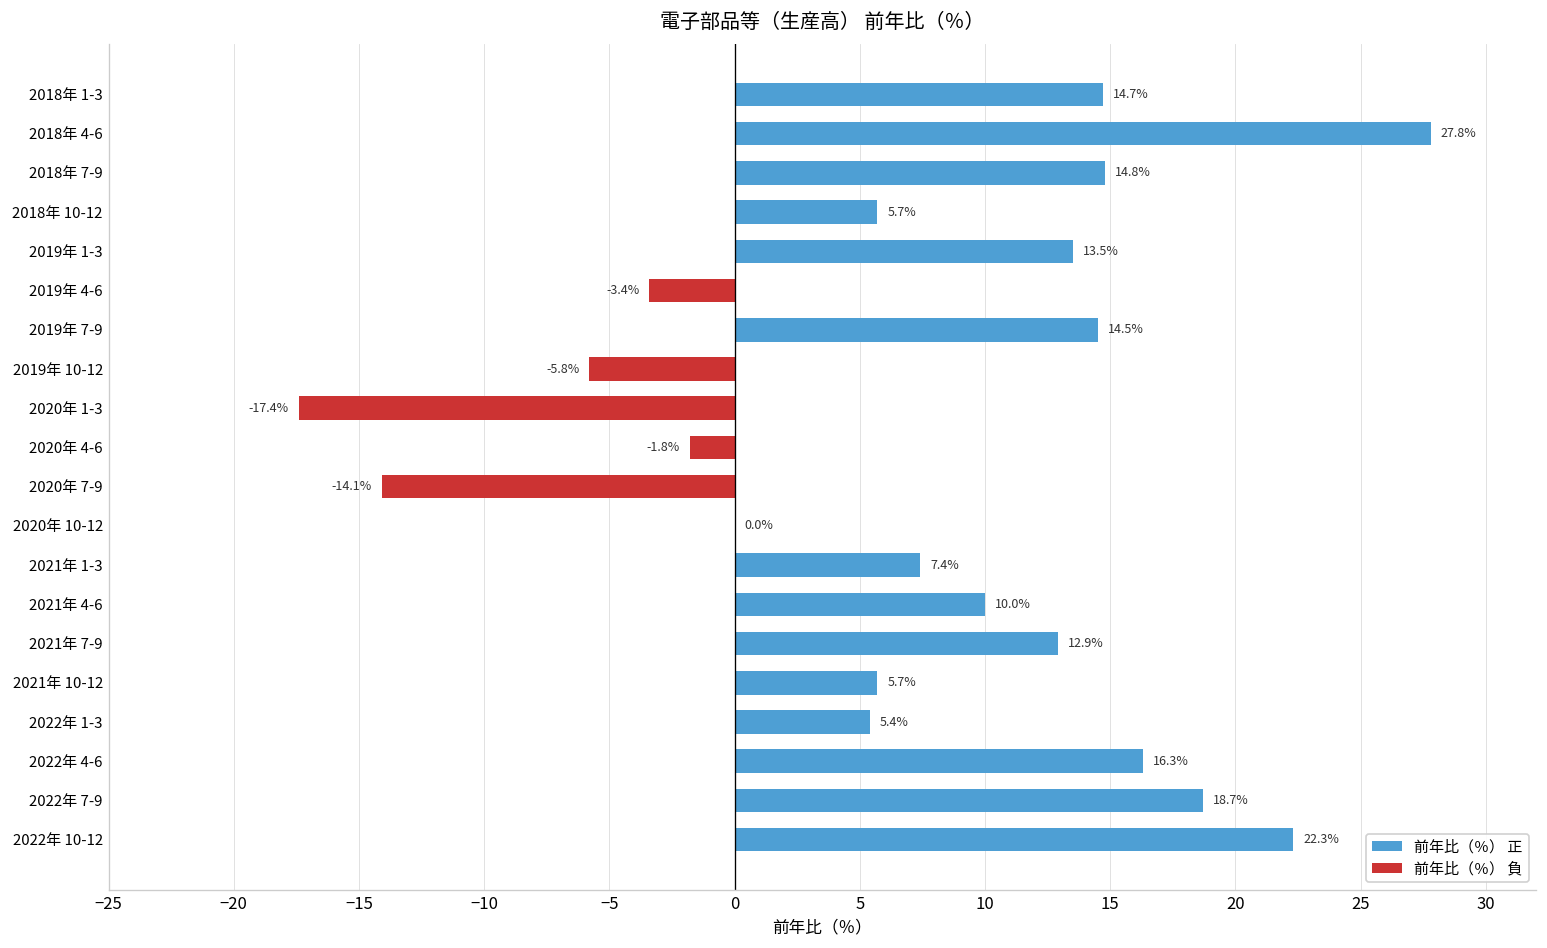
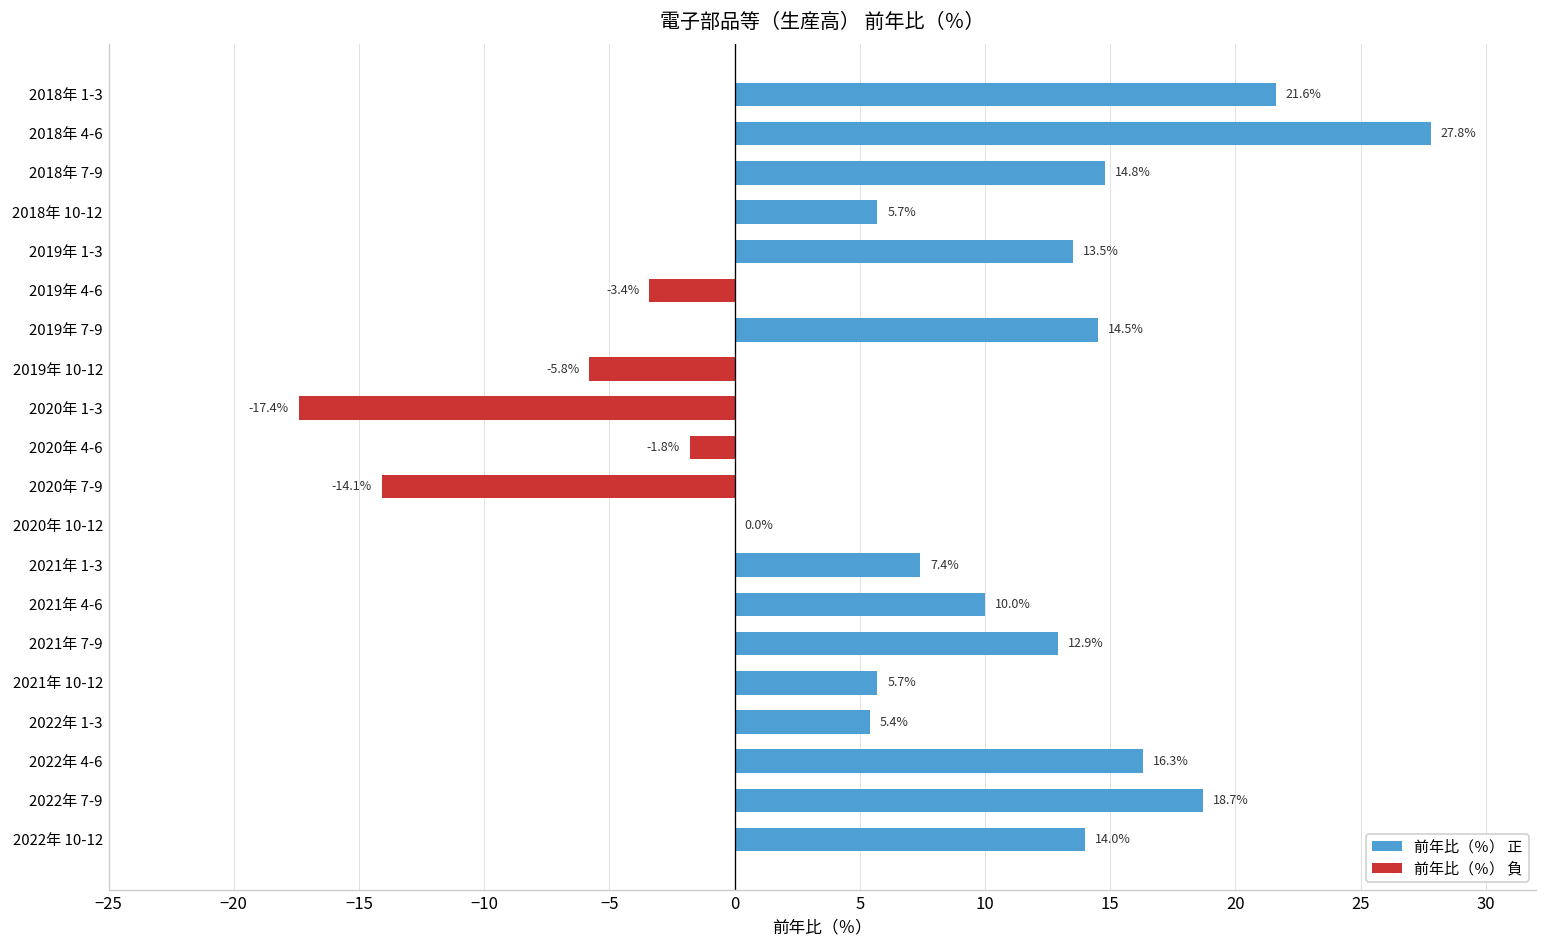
2018年 1-3: 14.7% -> 21.6%
2022年 10-12: 22.3% -> 14.0%
